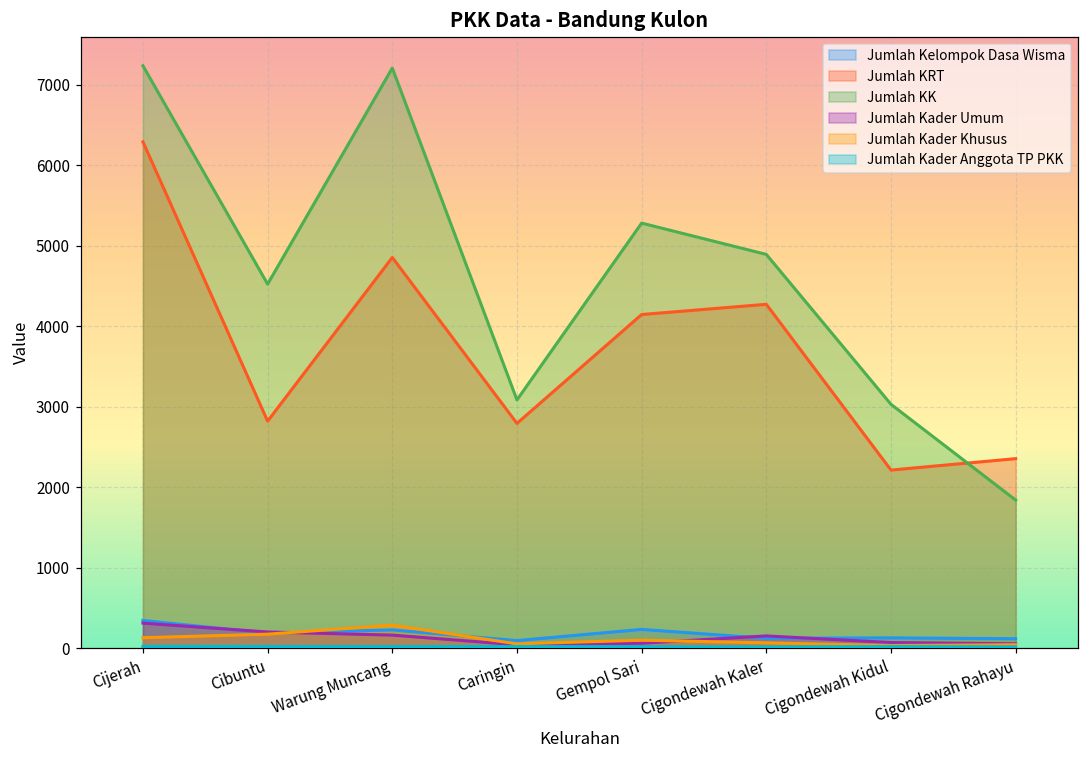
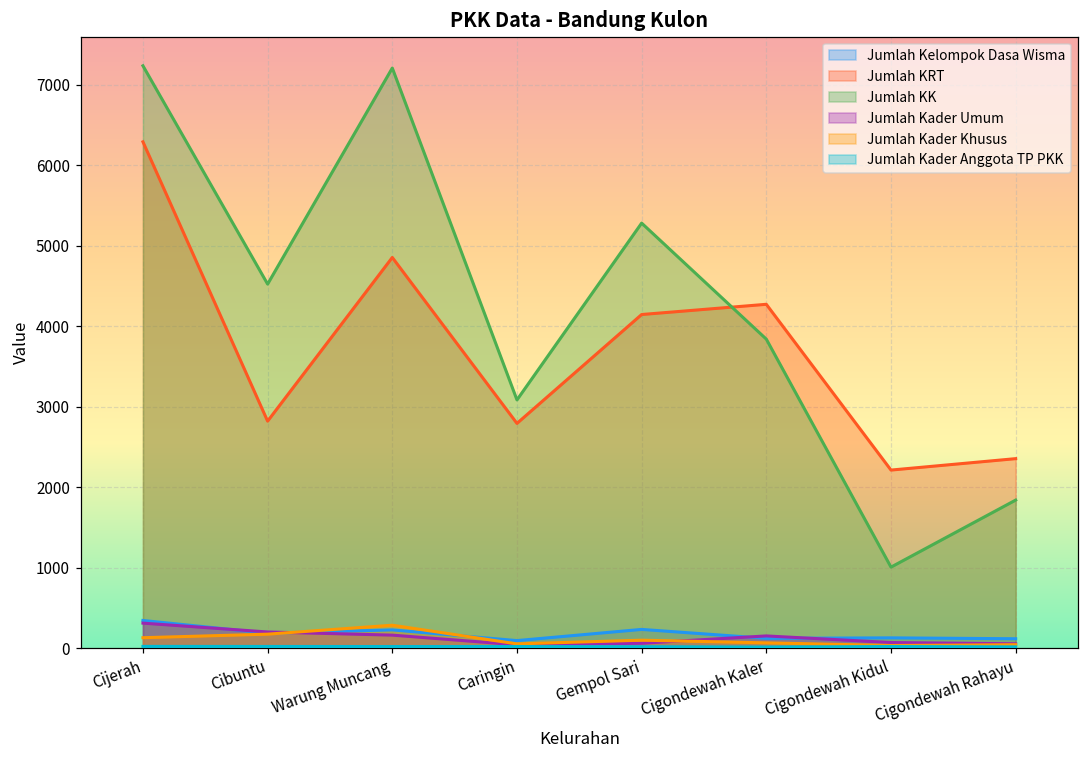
Jumlah KK, Cigondewah Kaler: 4900 -> 3800
Jumlah KK, Cigondewah Kidul: 3000 -> 1000
